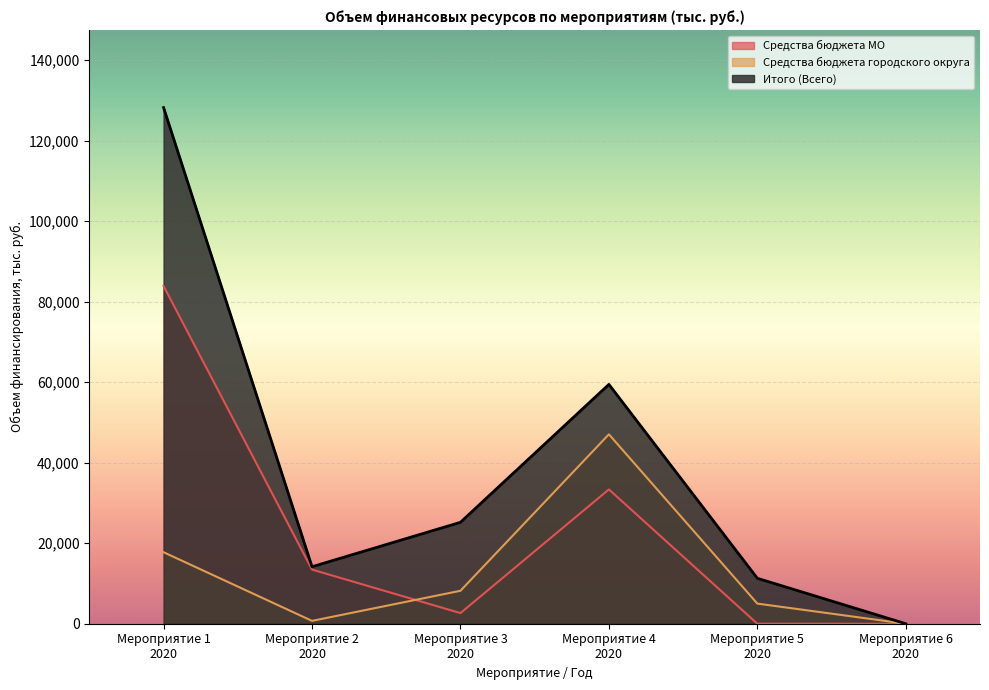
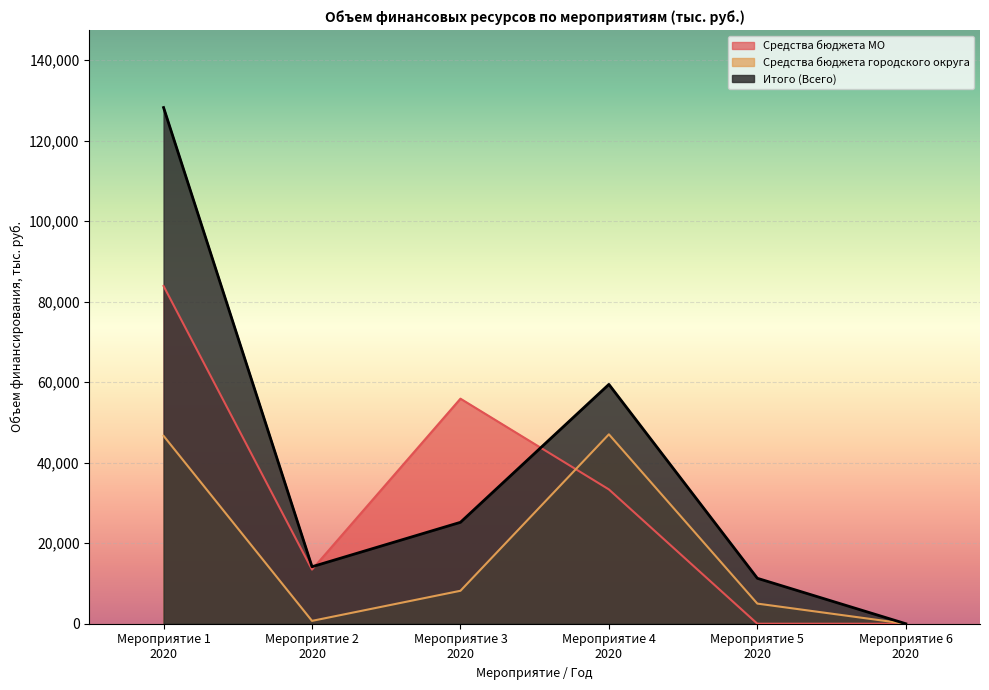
Средства бюджета городского округа, Мероприятие 1 2020: 18,000 -> 47,000
Средства бюджета МО, Мероприятие 3 2020: 3,000 -> 56,000
